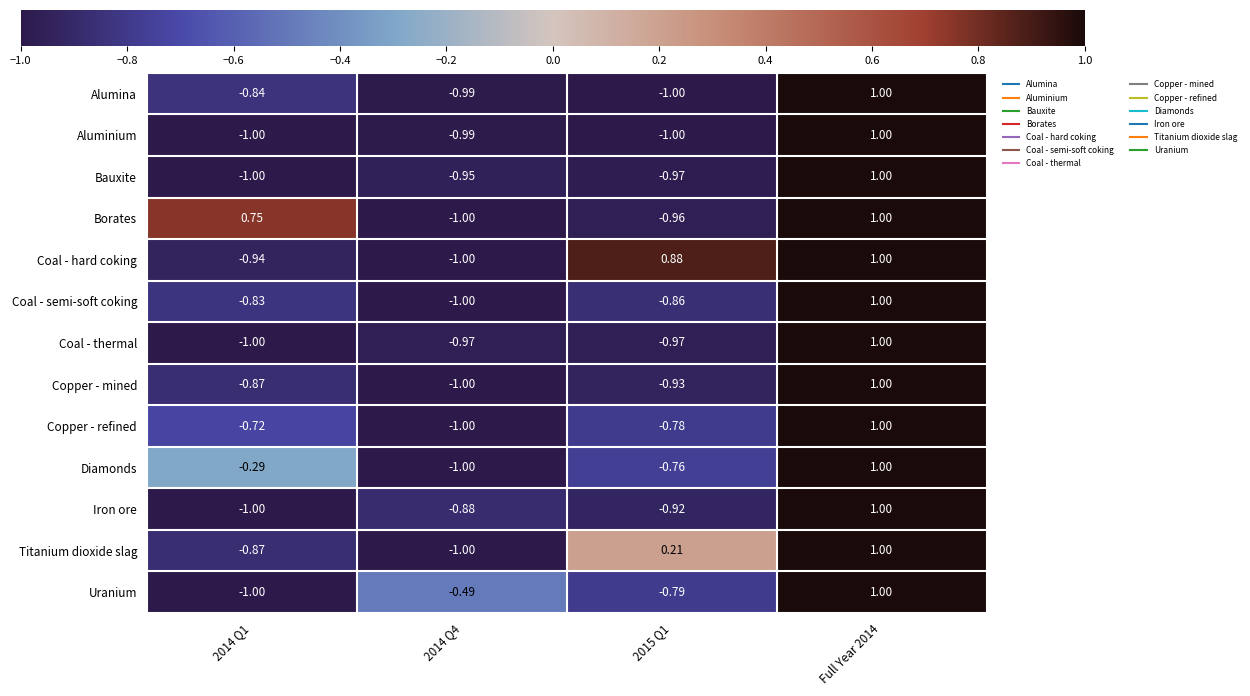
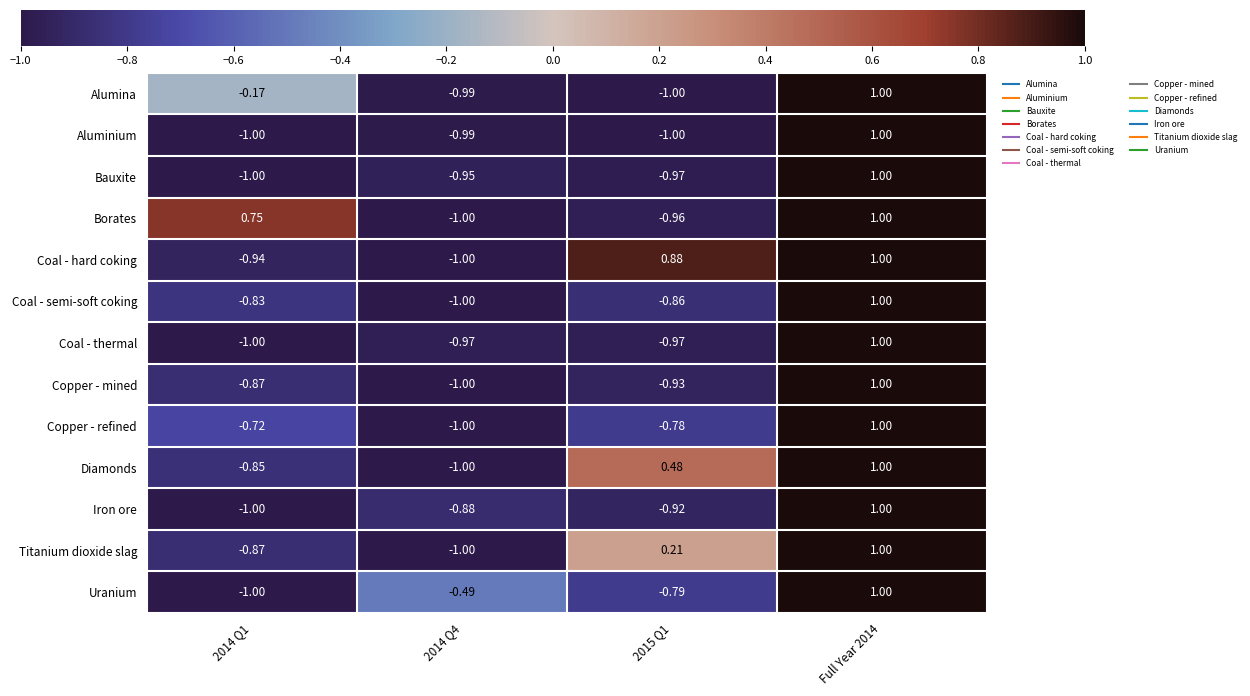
Alumina, 2014 Q1: -0.84 -> -0.17
Diamonds, 2014 Q1: -0.29 -> -0.85
Diamonds, 2015 Q1: -0.76 -> 0.48
